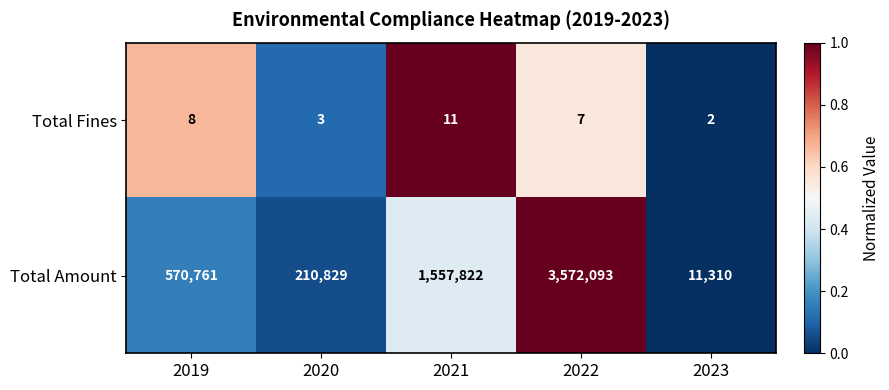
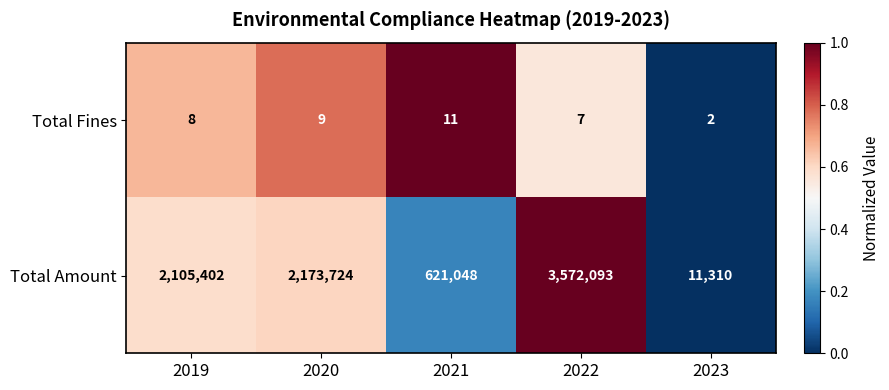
Total Fines, 2020: 3 -> 9
Total Amount, 2019: 570,761 -> 2,105,402
Total Amount, 2020: 210,829 -> 2,173,724
Total Amount, 2021: 1,557,822 -> 621,048
